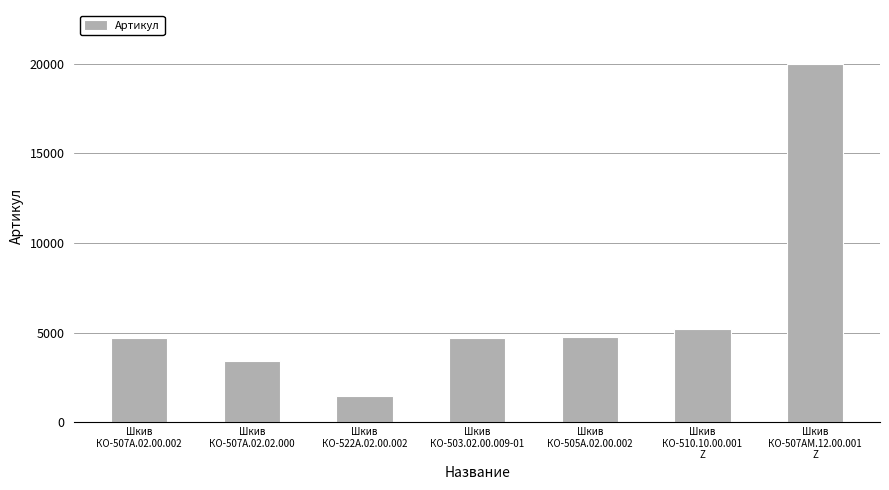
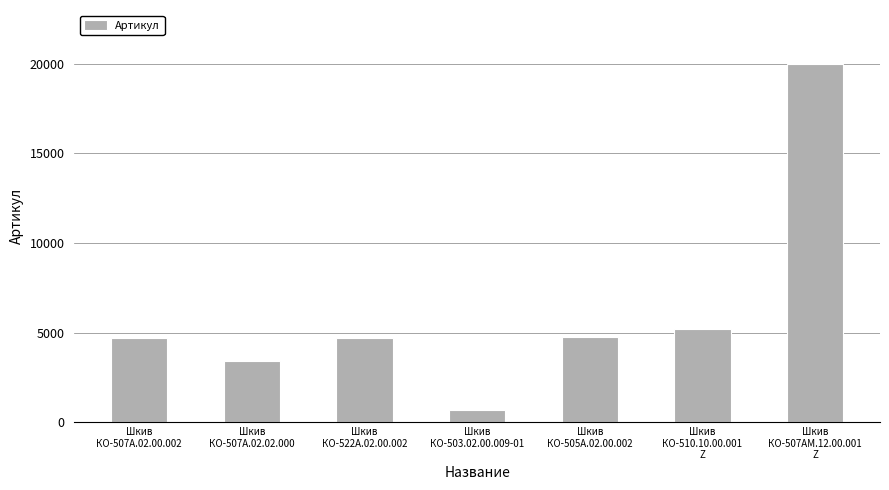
Шкив КО-522А.02.00.002: 1500 -> 4700
Шкив КО-503.02.00.009-01: 4700 -> 700
